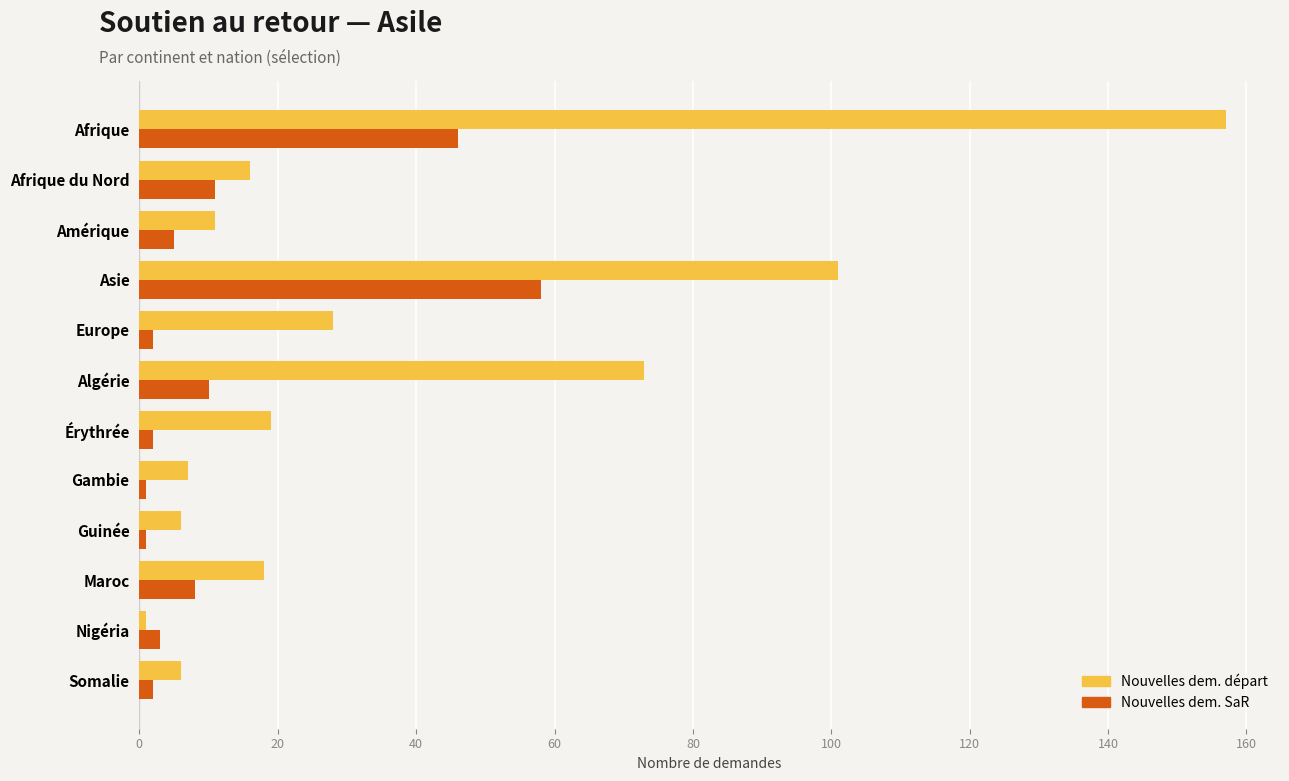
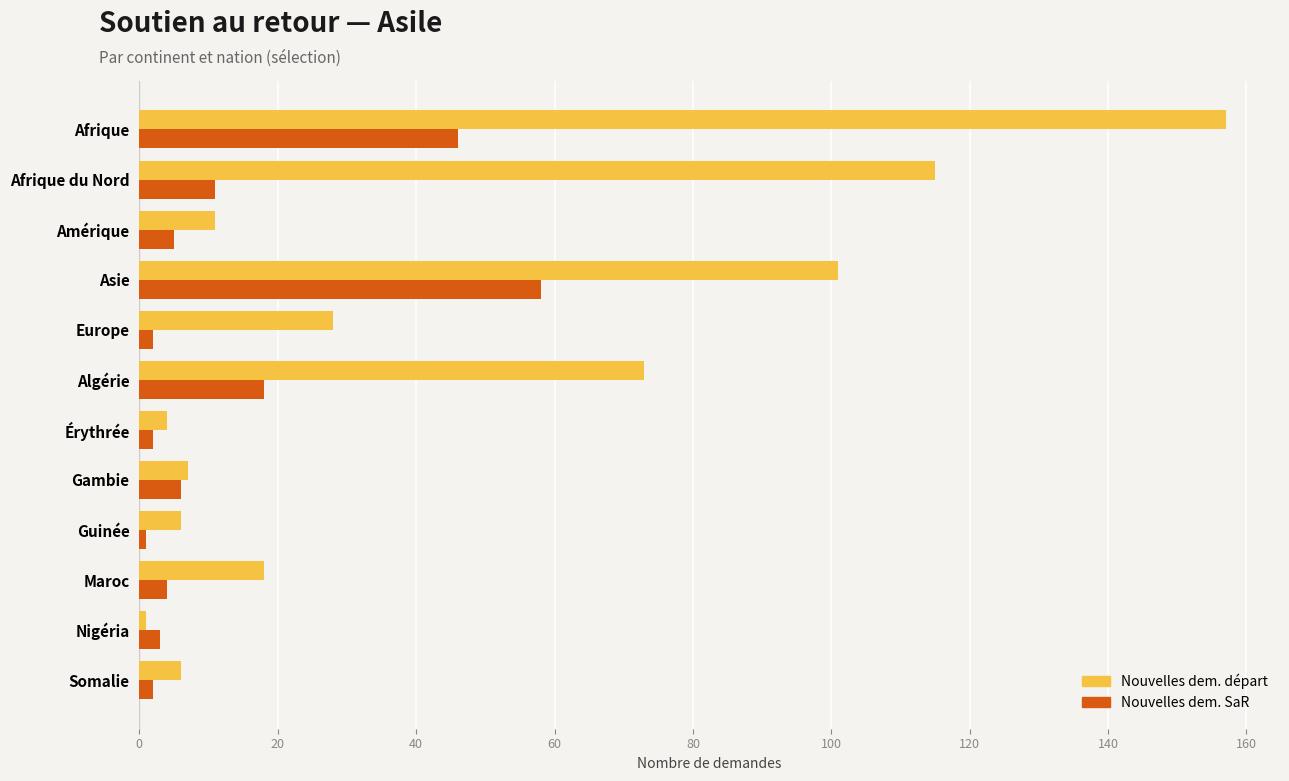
Nouvelles dem. départ, Afrique du Nord: 16 -> 115
Nouvelles dem. SaR, Algérie: 10 -> 18
Nouvelles dem. départ, Érythrée: 19 -> 4
Nouvelles dem. SaR, Gambie: 1 -> 6
Nouvelles dem. SaR, Maroc: 8 -> 4
